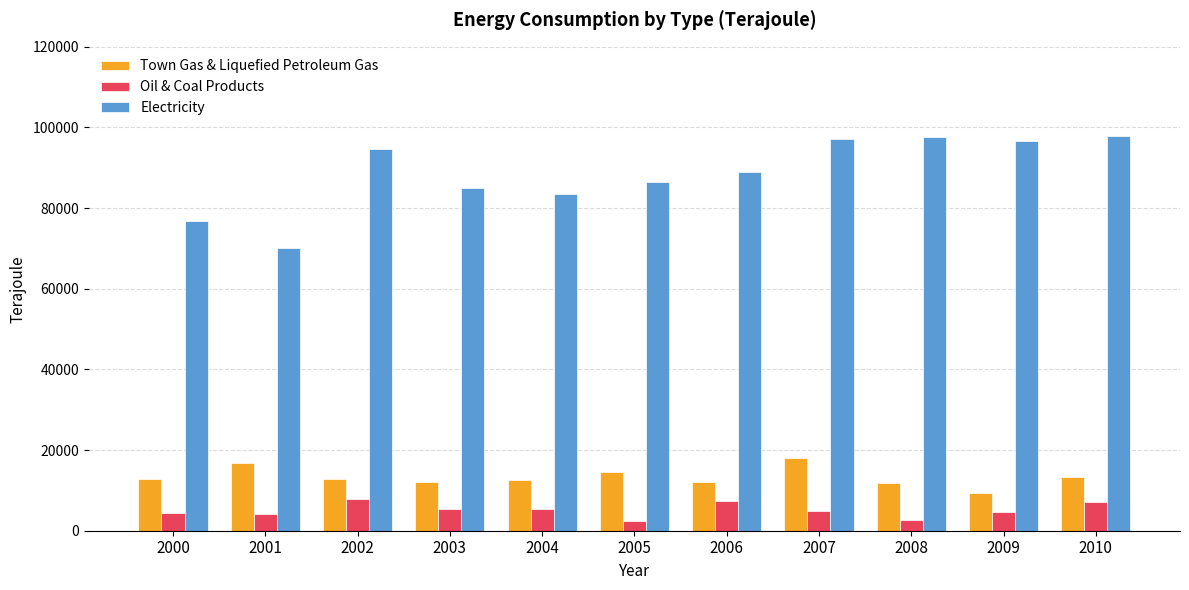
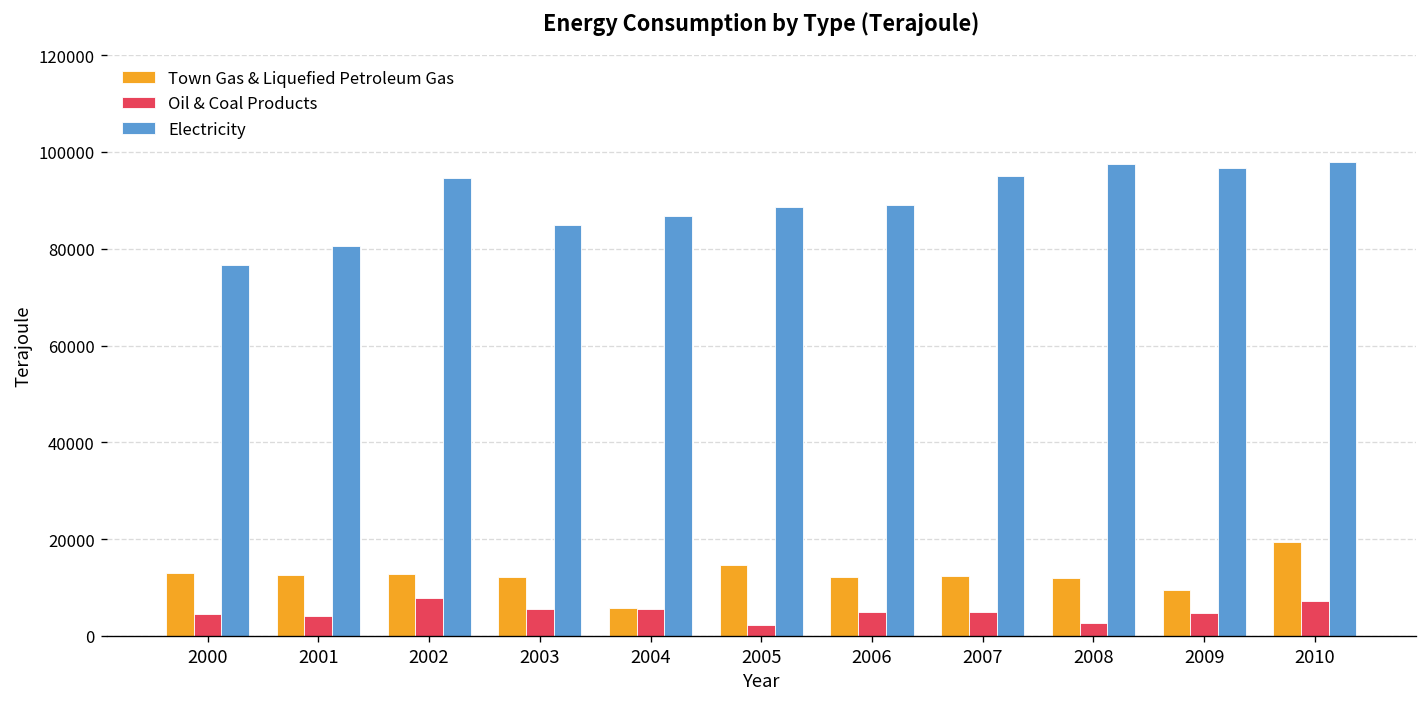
Town Gas & Liquefied Petroleum Gas, 2001: 17000 -> 13000
Electricity, 2001: 70000 -> 81000
Town Gas & Liquefied Petroleum Gas, 2004: 13000 -> 6000
Electricity, 2004: 84000 -> 87000
Electricity, 2005: 86000 -> 89000
Oil & Coal Products, 2006: 7000 -> 5000
Town Gas & Liquefied Petroleum Gas, 2007: 18000 -> 12000
Electricity, 2007: 97000 -> 95000
Town Gas & Liquefied Petroleum Gas, 2010: 13000 -> 19000
